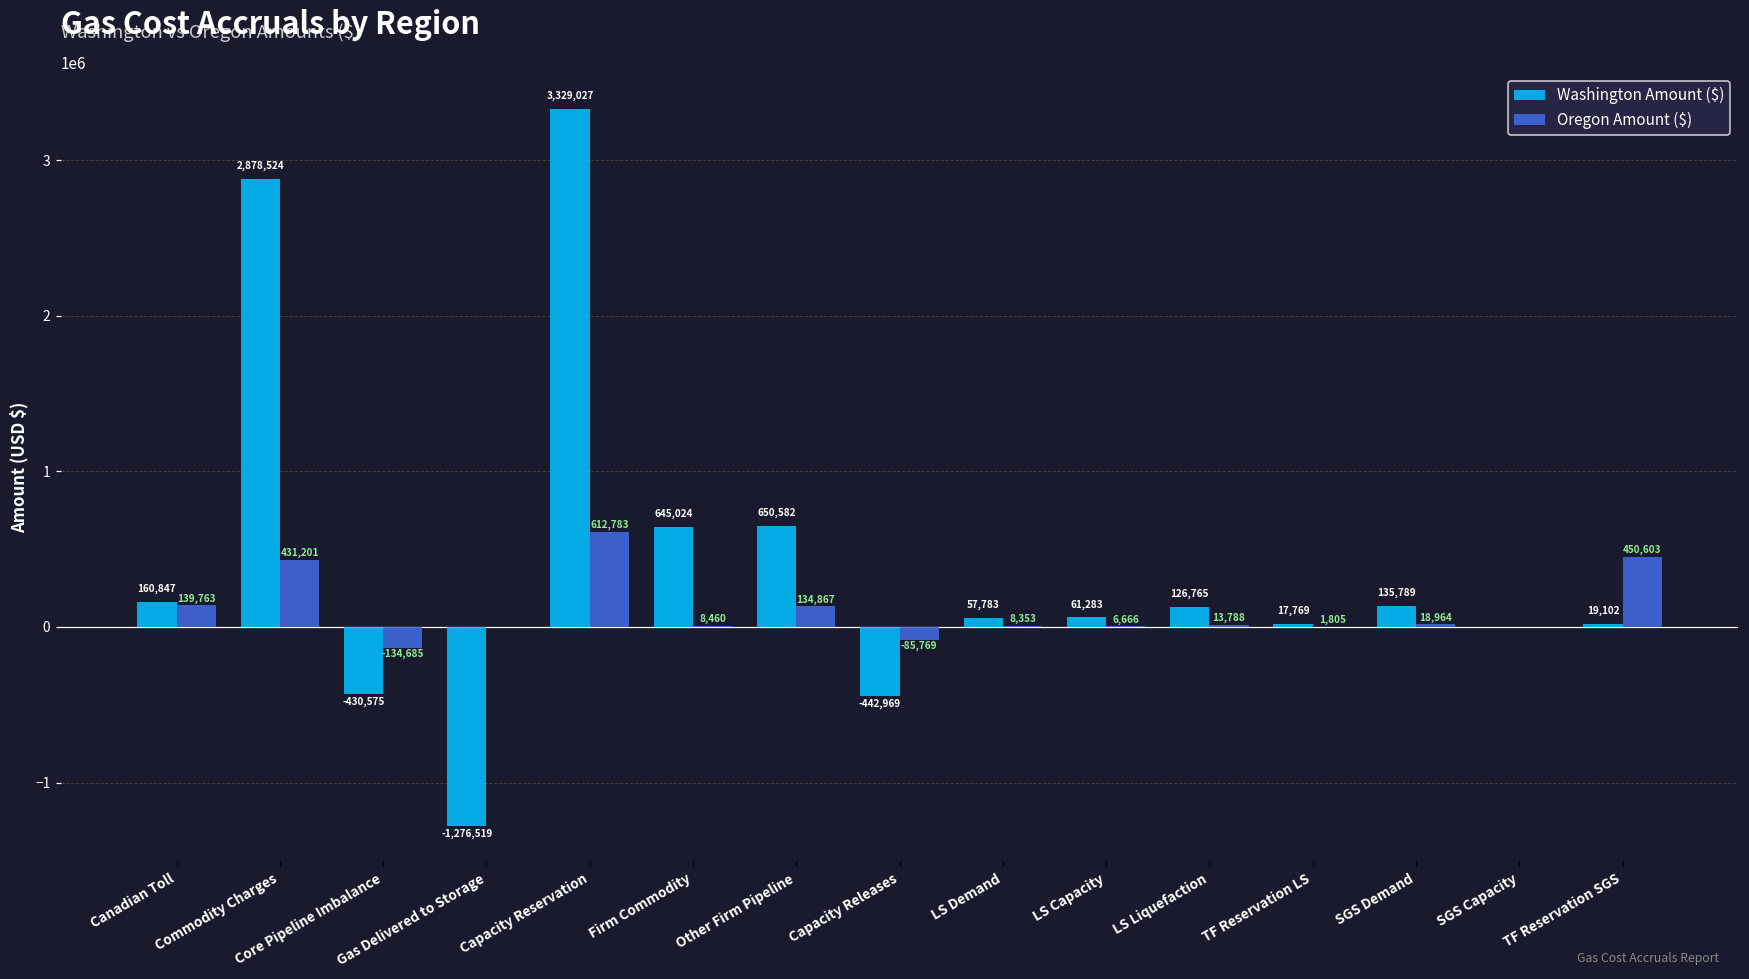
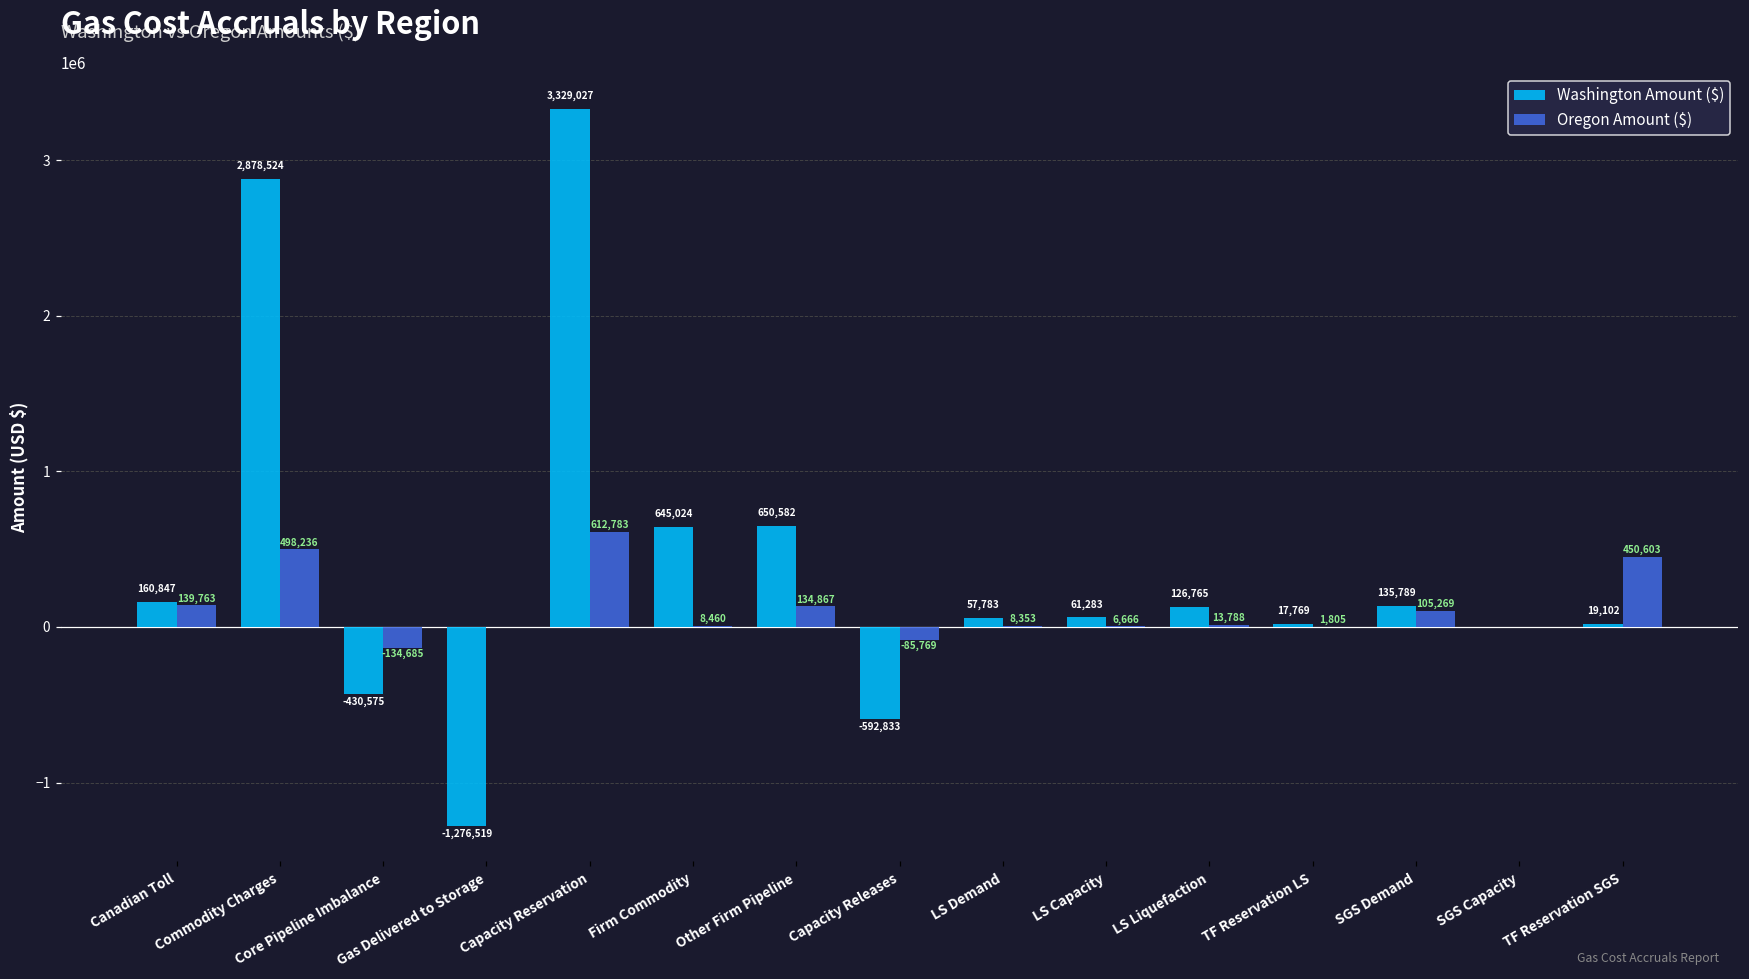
Oregon Amount ($), Commodity Charges: 431,201 -> 498,236
Washington Amount ($), Capacity Releases: -442,969 -> -592,833
Oregon Amount ($), SGS Demand: 18,964 -> 105,269
